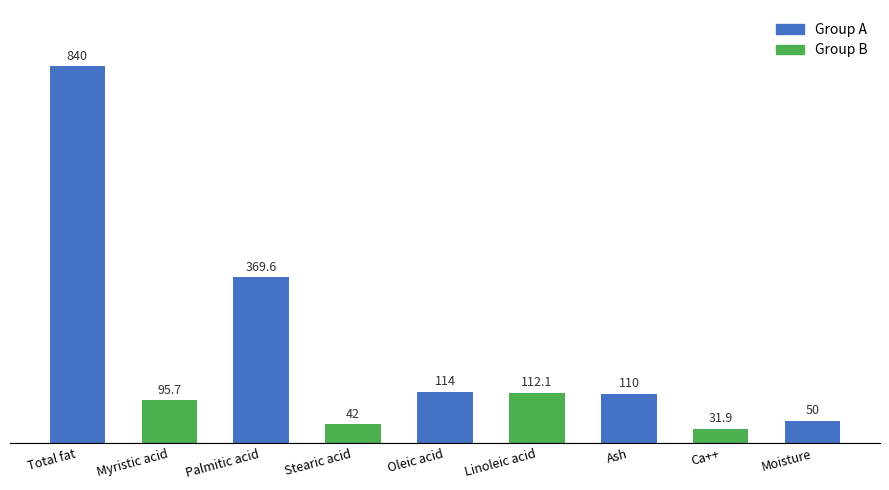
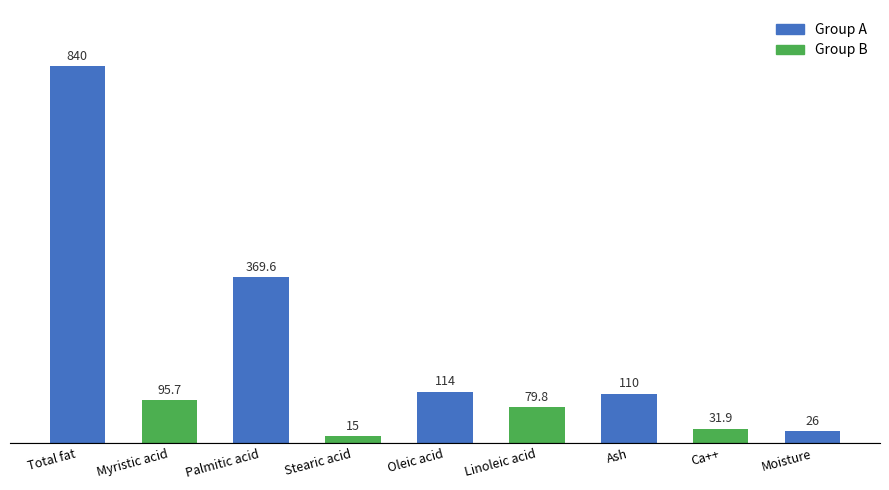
Stearic acid: 42 -> 15
Linoleic acid: 112.1 -> 79.8
Moisture: 50 -> 26
